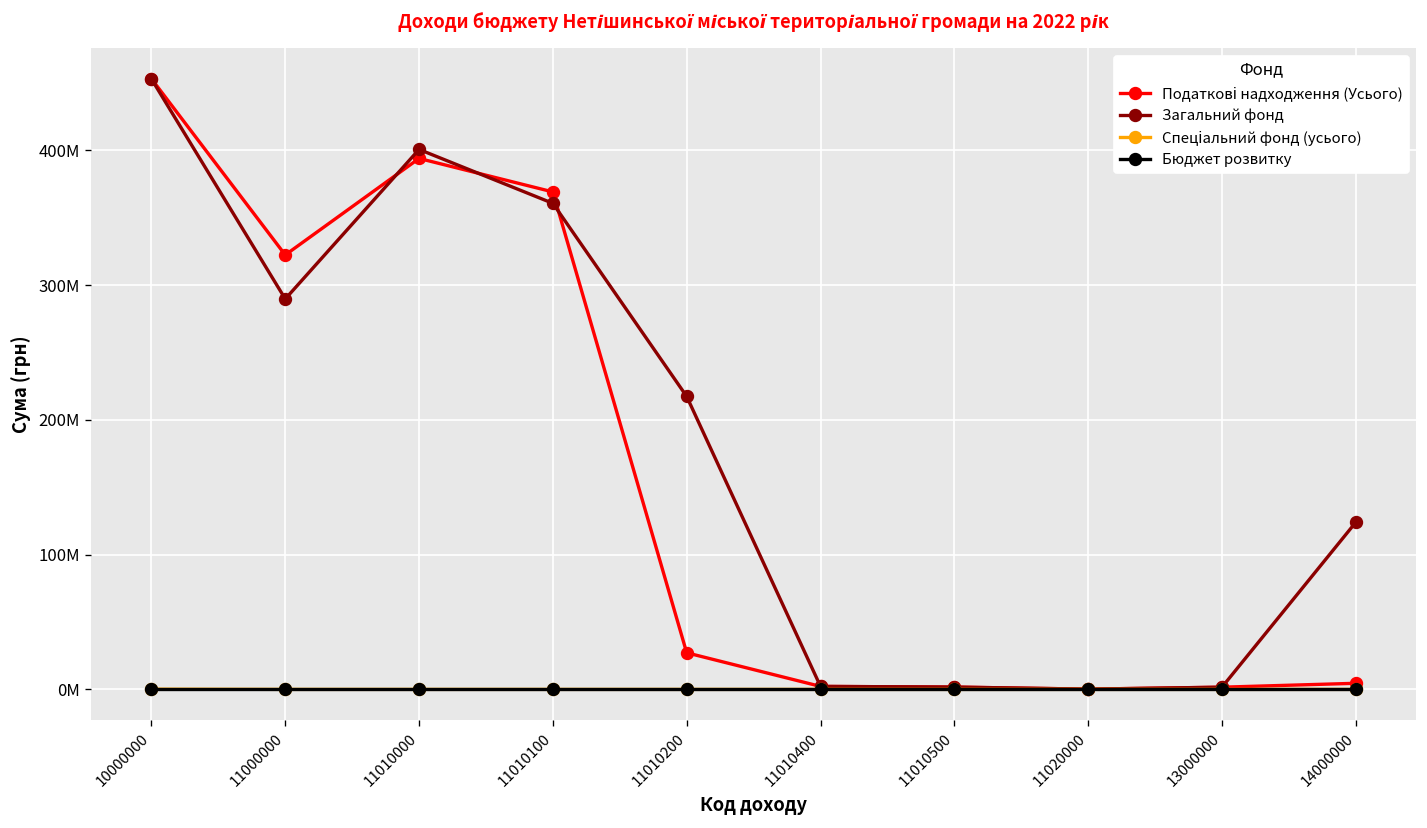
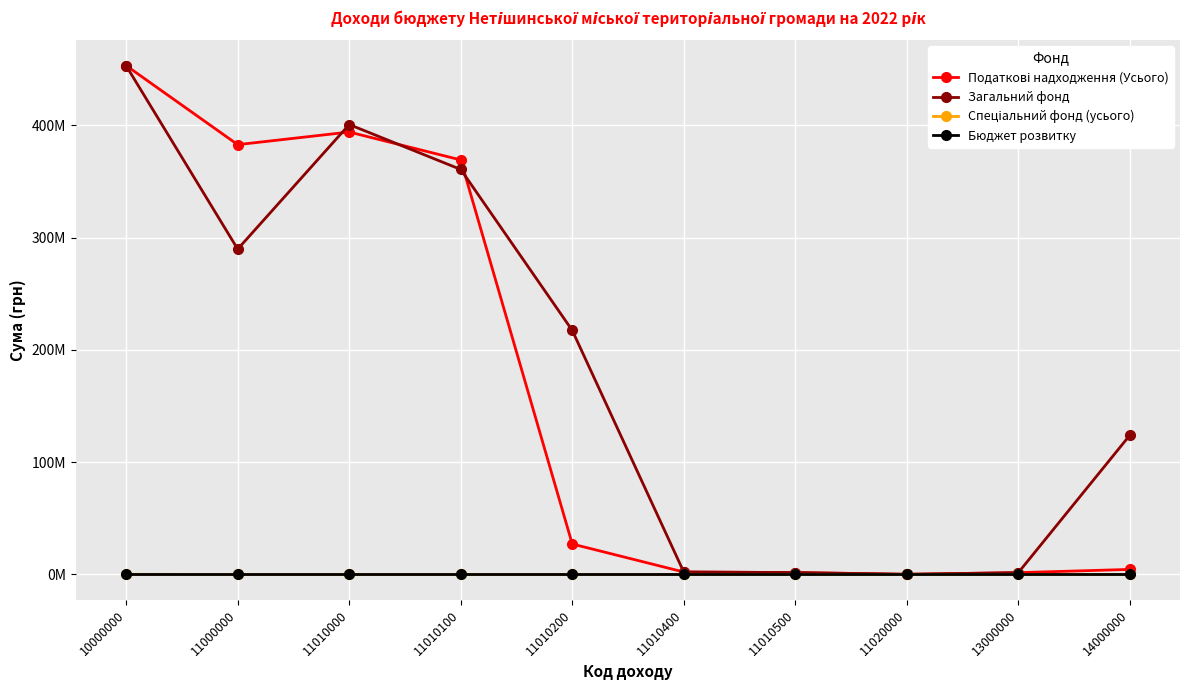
Податкові надходження (Усього), 11000000: 322000000 -> 383000000
